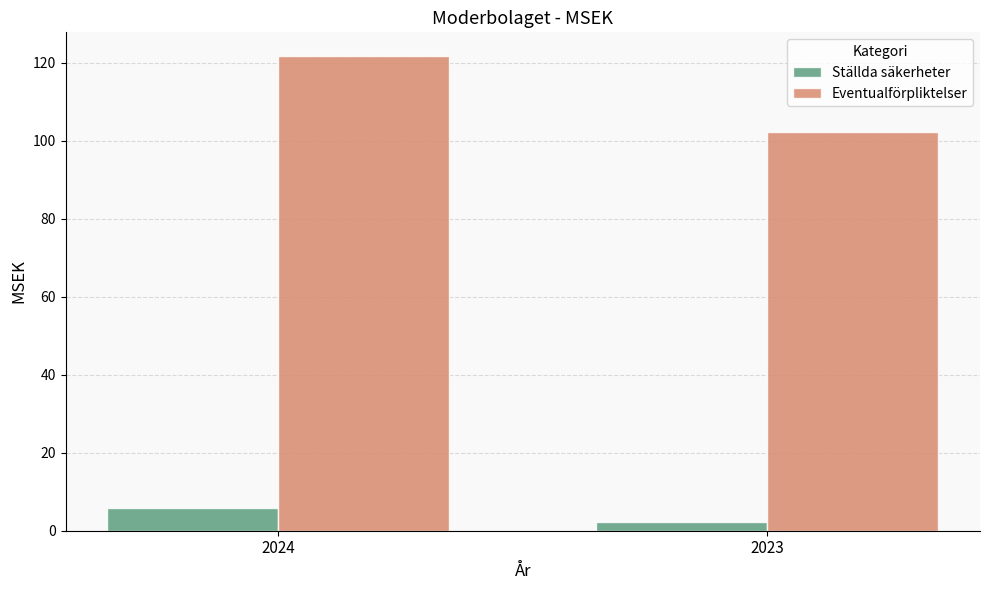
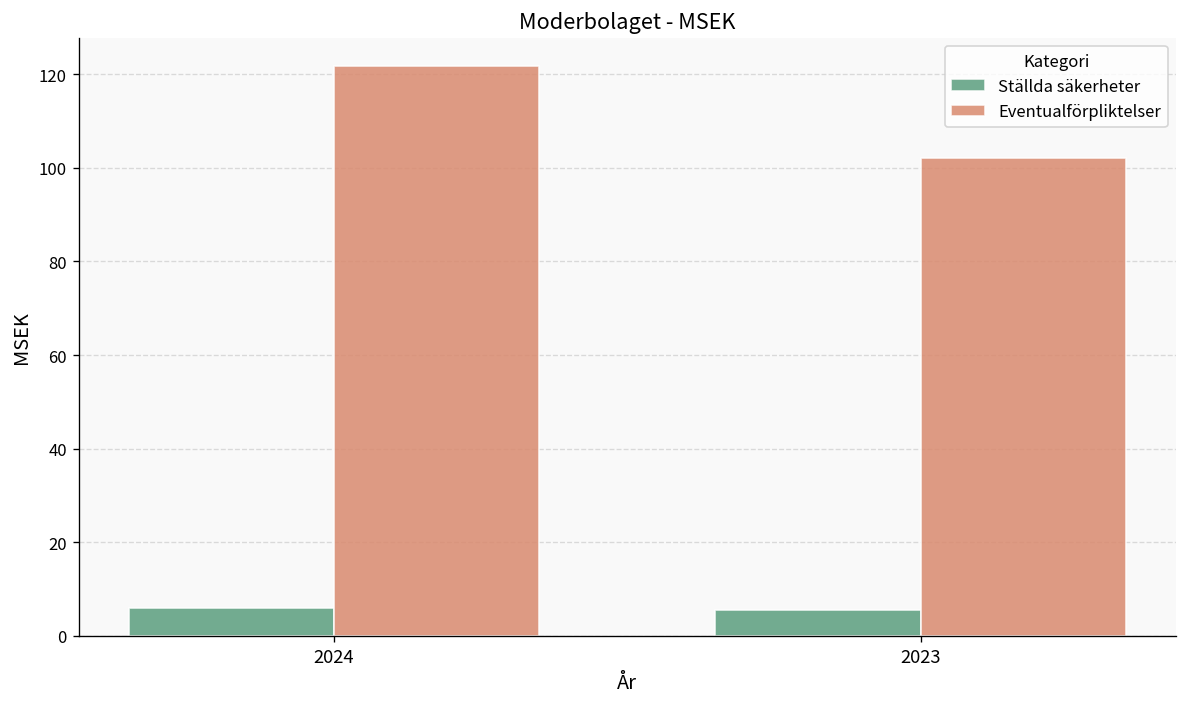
Ställda säkerheter, 2023: 2 -> 6
